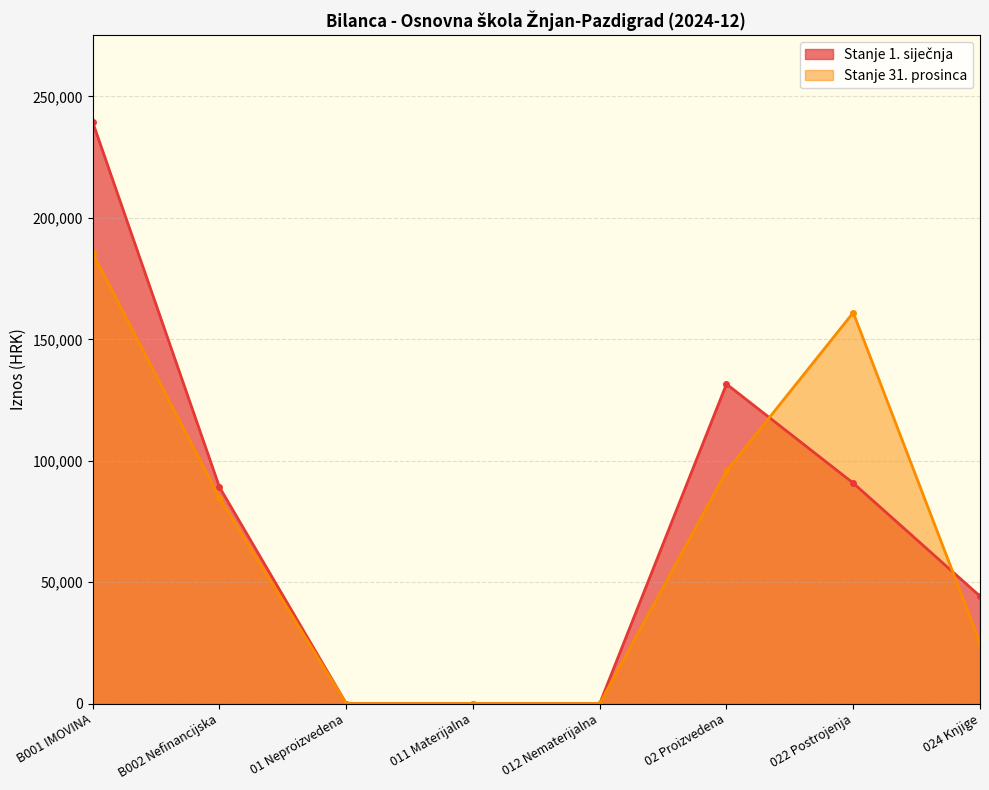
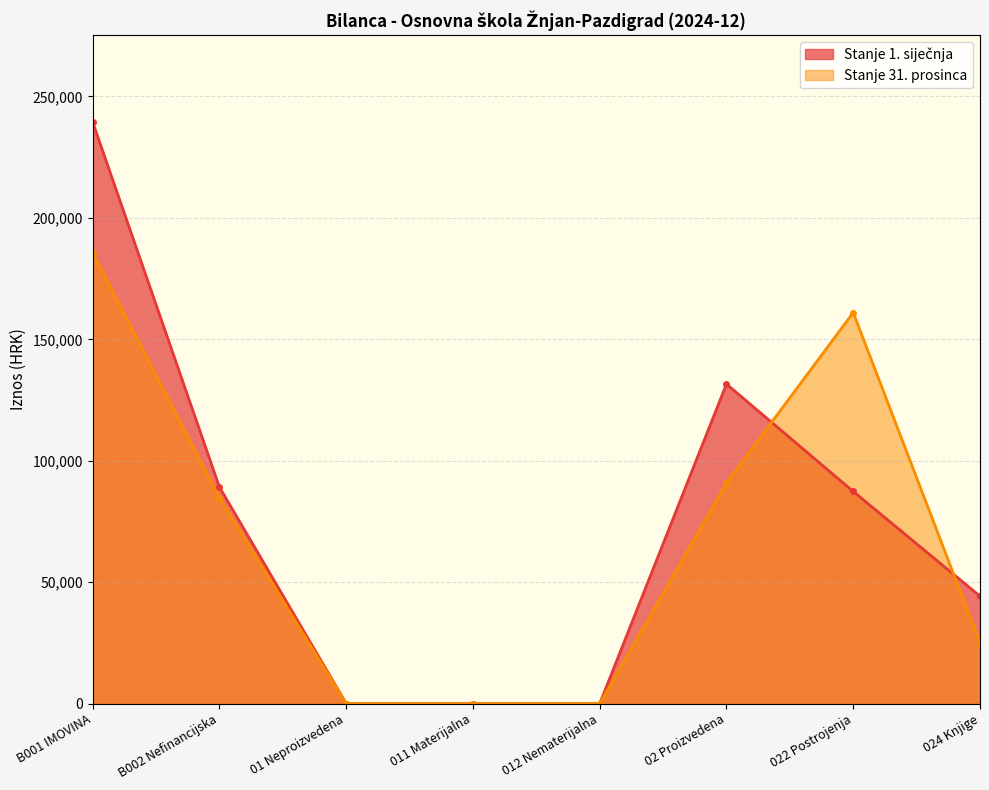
Stanje 31. prosinca, 02 Proizvedena: 96,000 -> 91,000
Stanje 1. siječnja, 022 Postrojenja: 91,000 -> 87,000
